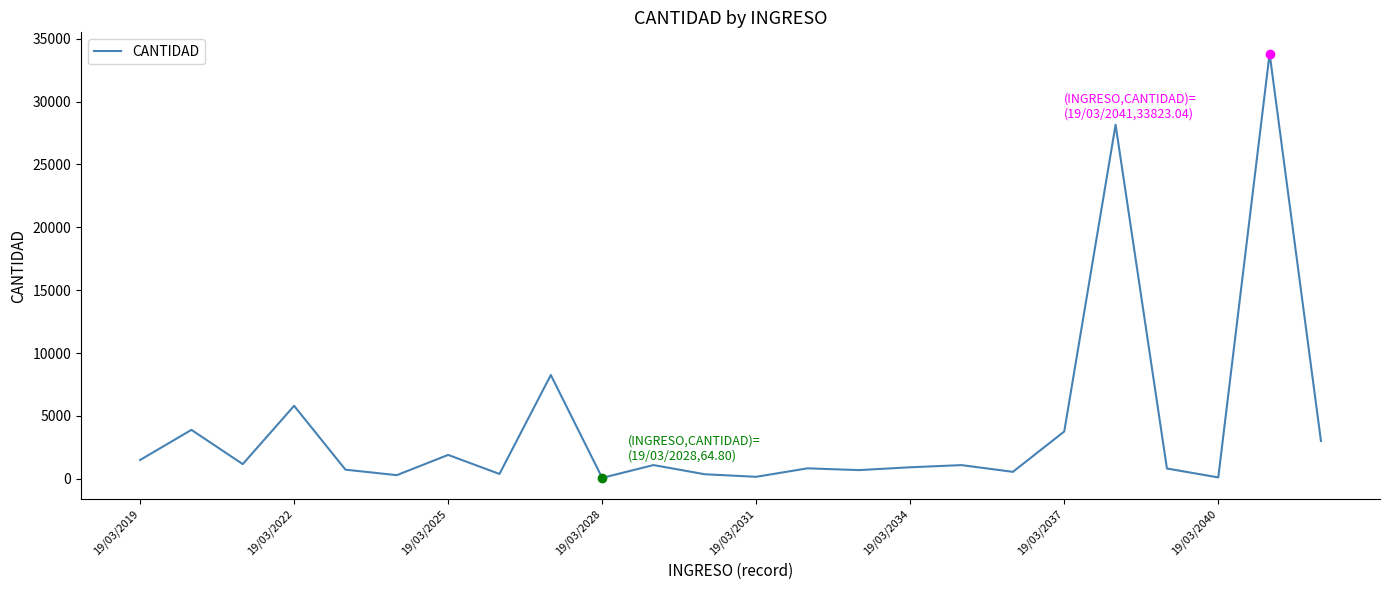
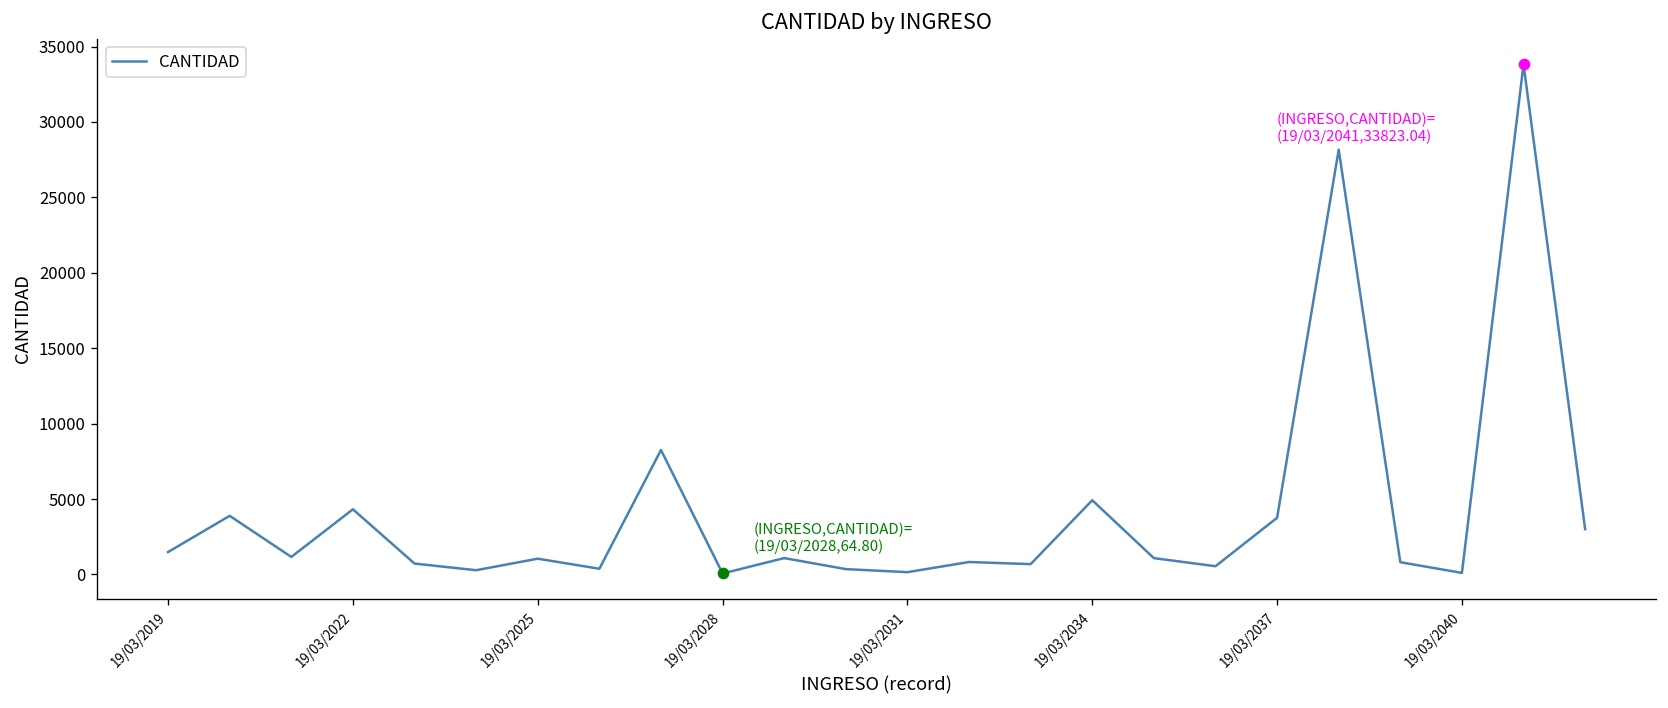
CANTIDAD, 19/03/2022: 5800 -> 4300
CANTIDAD, 19/03/2025: 1900 -> 1000
CANTIDAD, 19/03/2034: 900 -> 4900
